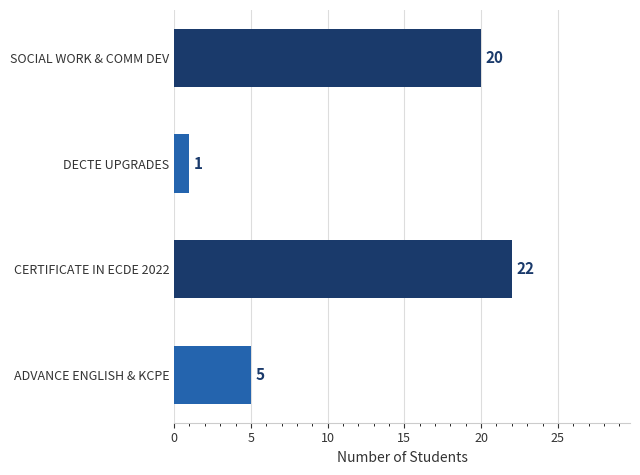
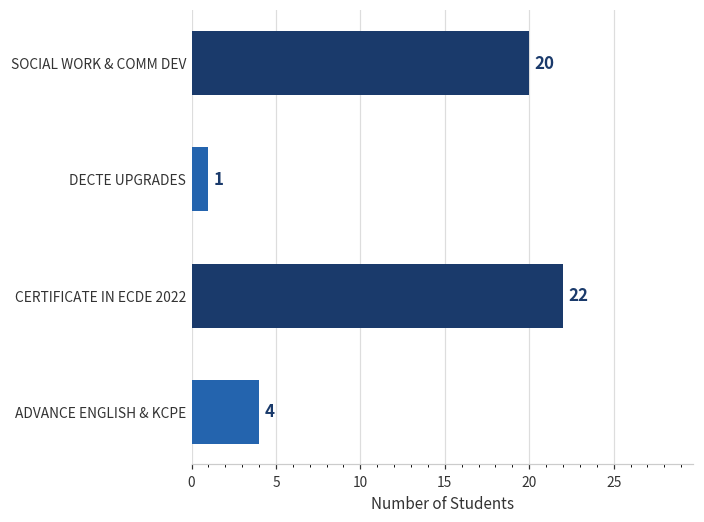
ADVANCE ENGLISH & KCPE: 5 -> 4
